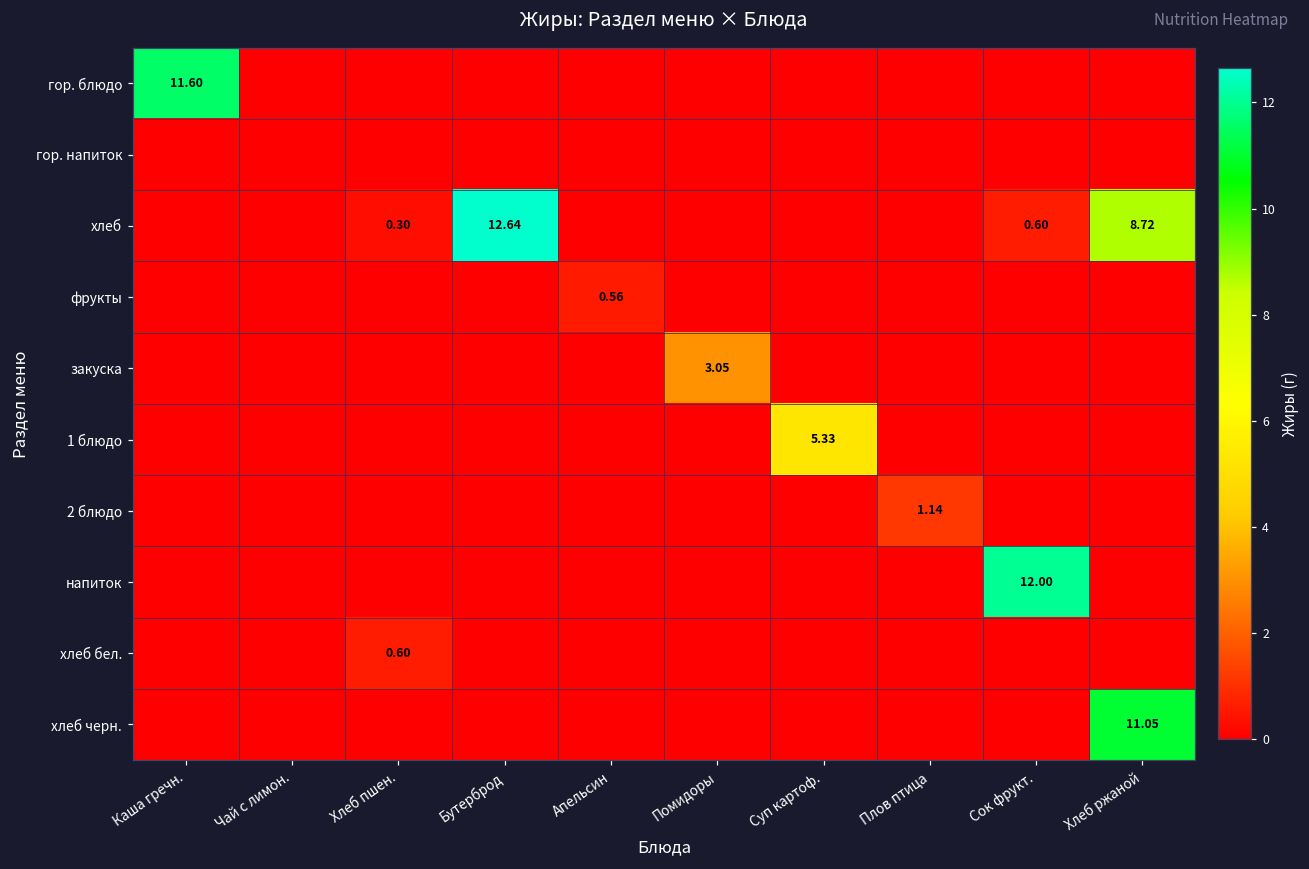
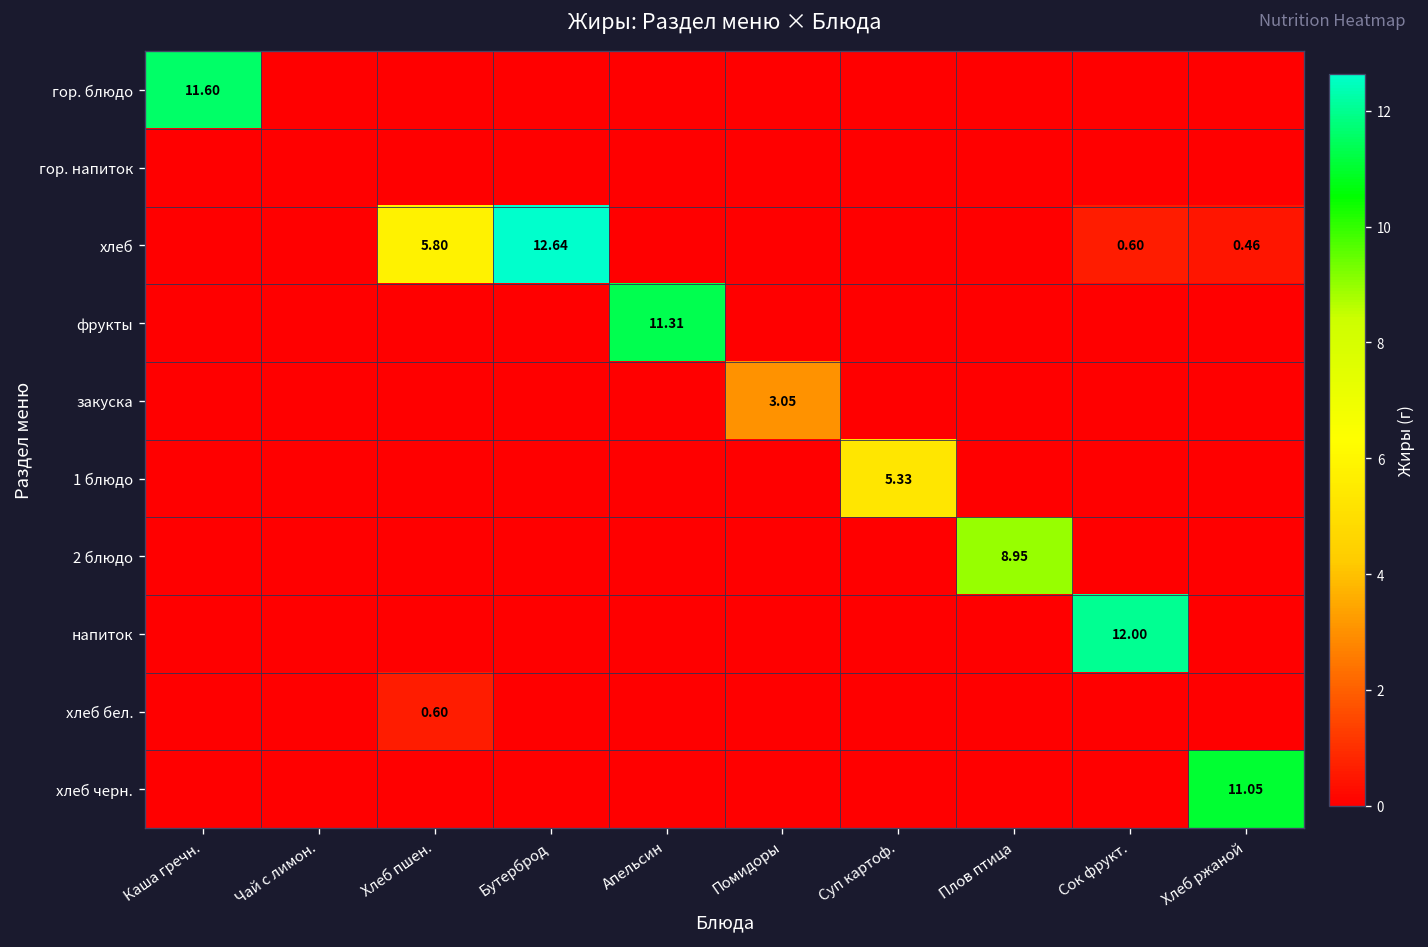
хлеб, Хлеб пшен.: 0.30 -> 5.80
хлеб, Хлеб ржаной: 8.72 -> 0.46
фрукты, Апельсин: 0.56 -> 11.31
2 блюдо, Плов птица: 1.14 -> 8.95
